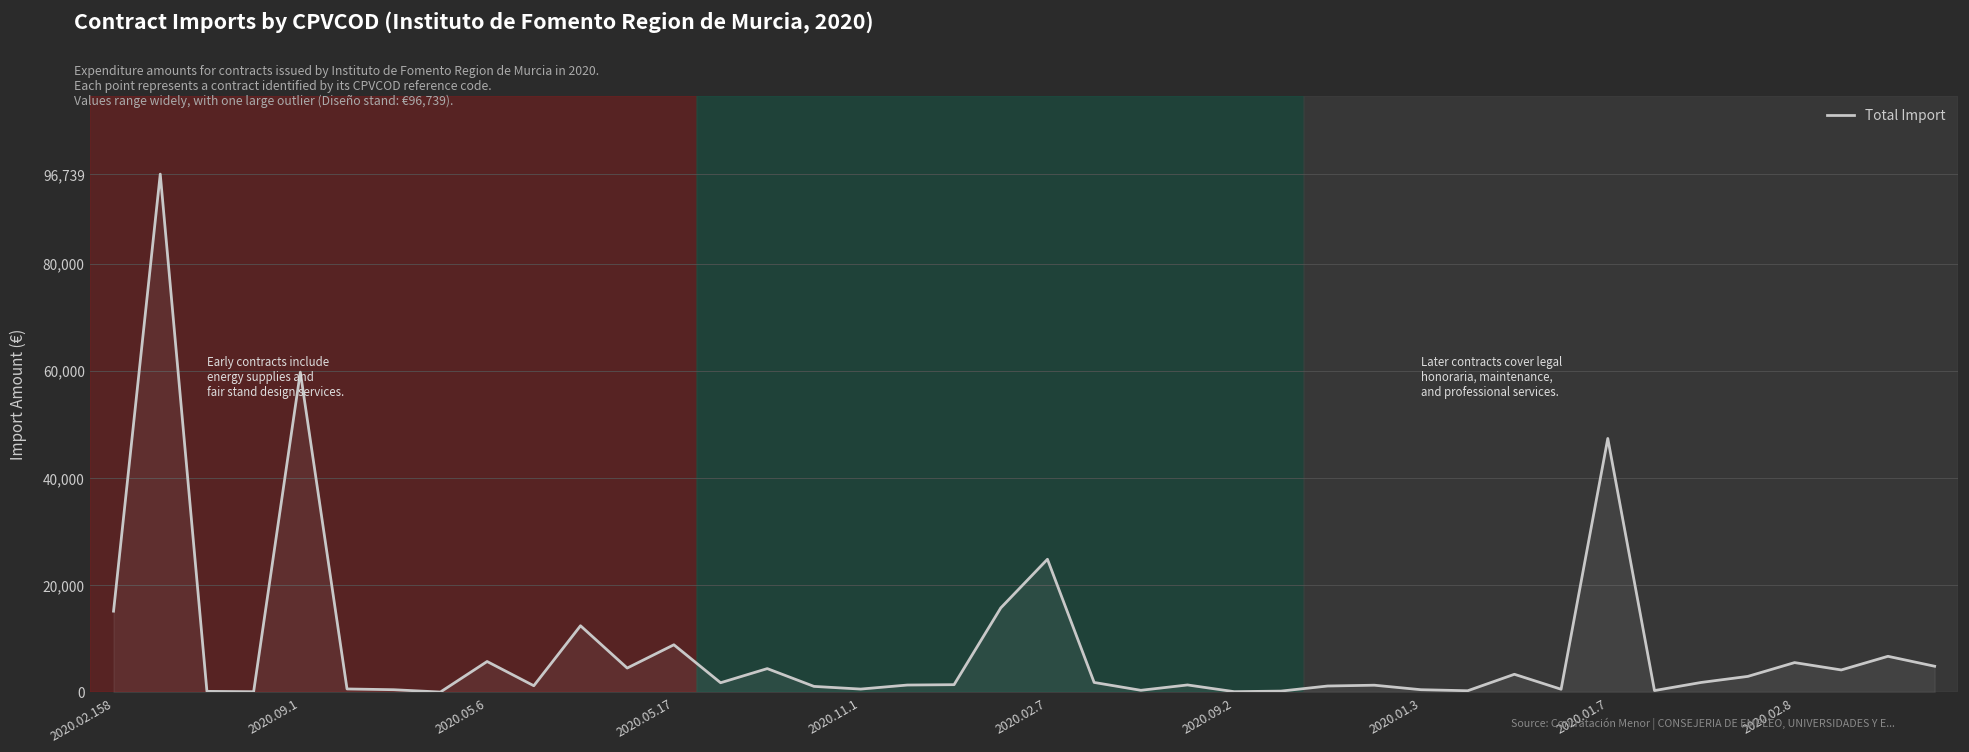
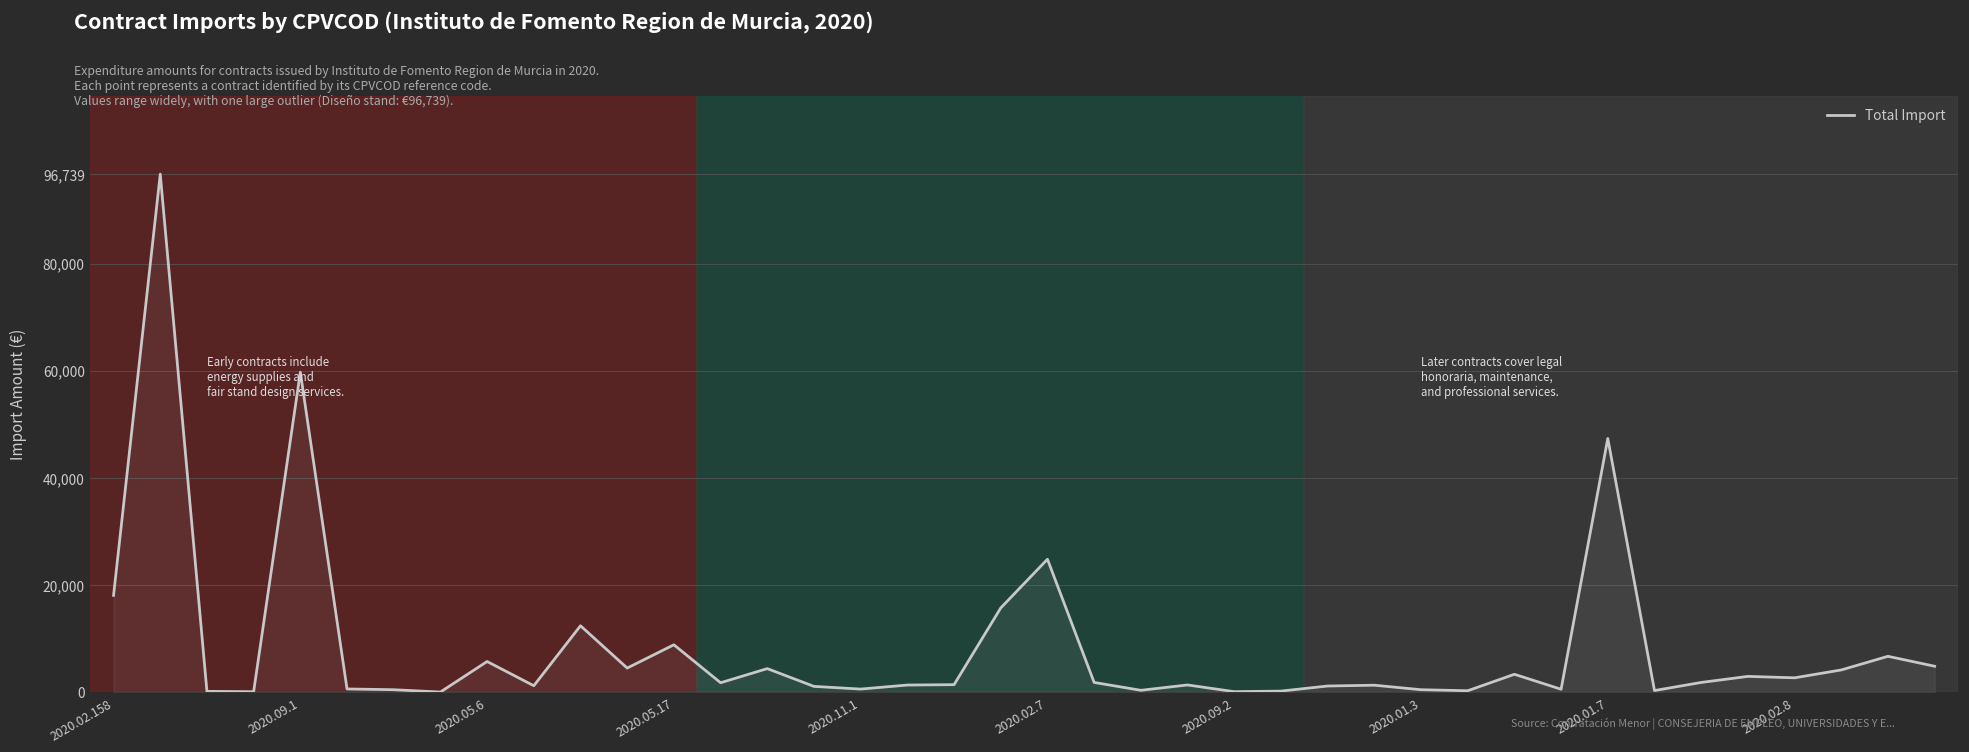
2020.02.158: 15,000 -> 18,000
2020.02.8: 6,000 -> 3,000
